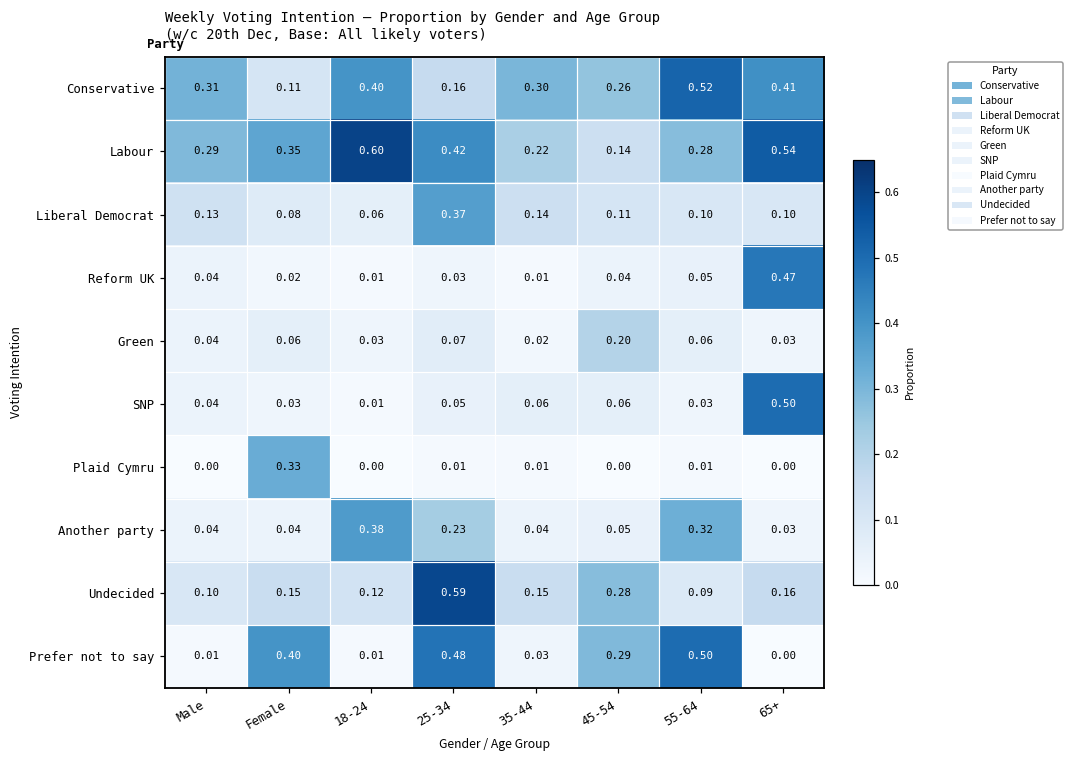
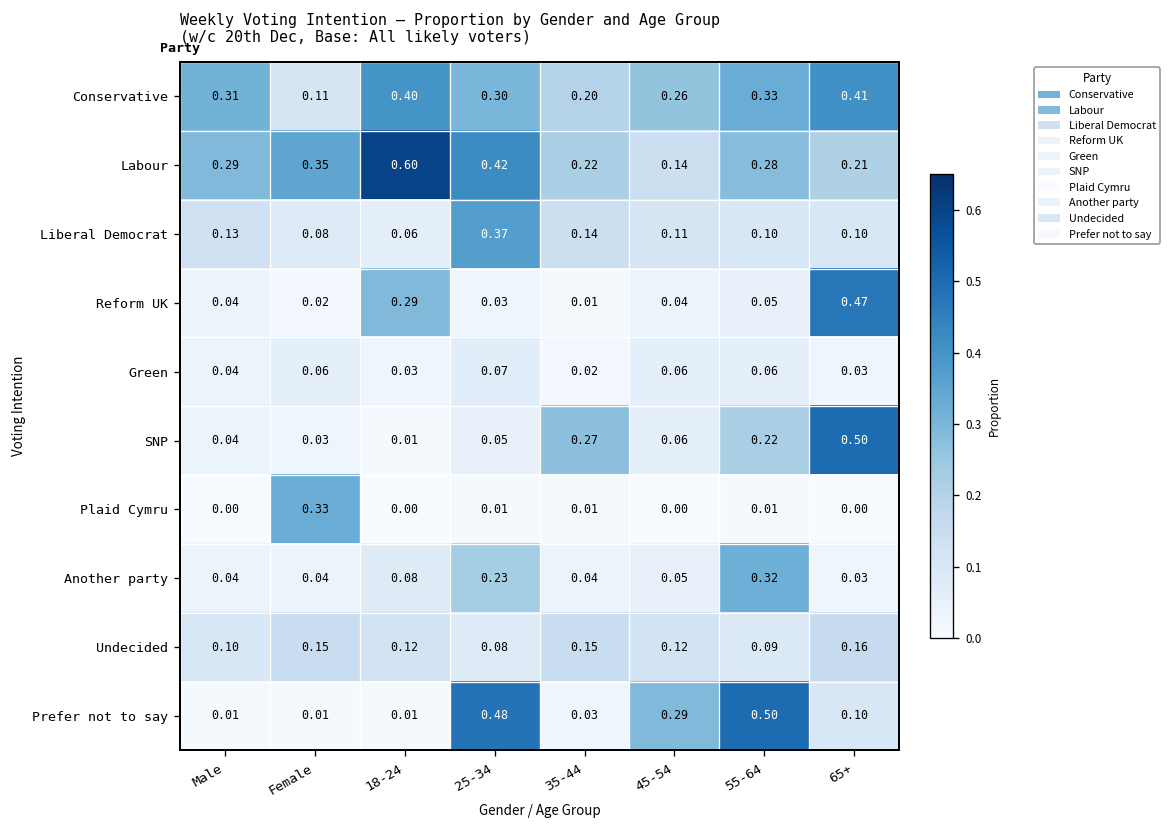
Conservative, 25-34: 0.16 -> 0.30
Conservative, 35-44: 0.30 -> 0.20
Conservative, 55-64: 0.52 -> 0.33
Labour, 65+: 0.54 -> 0.21
Reform UK, 18-24: 0.01 -> 0.29
Green, 45-54: 0.20 -> 0.06
SNP, 35-44: 0.06 -> 0.27
SNP, 55-64: 0.03 -> 0.22
Another party, 18-24: 0.38 -> 0.08
Undecided, 25-34: 0.59 -> 0.08
Undecided, 45-54: 0.28 -> 0.12
Prefer not to say, Female: 0.40 -> 0.01
Prefer not to say, 65+: 0.00 -> 0.10
